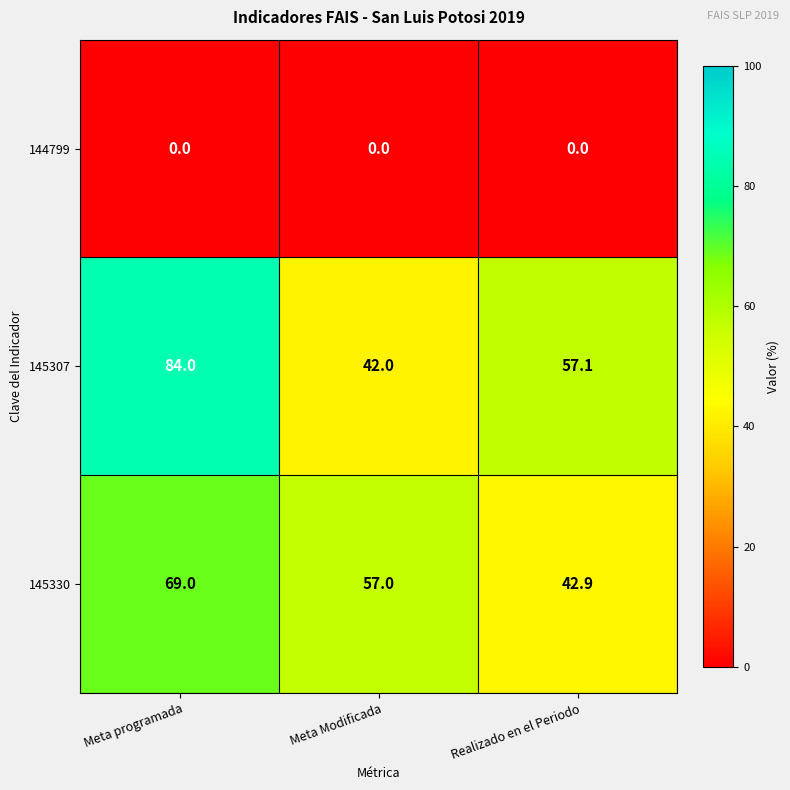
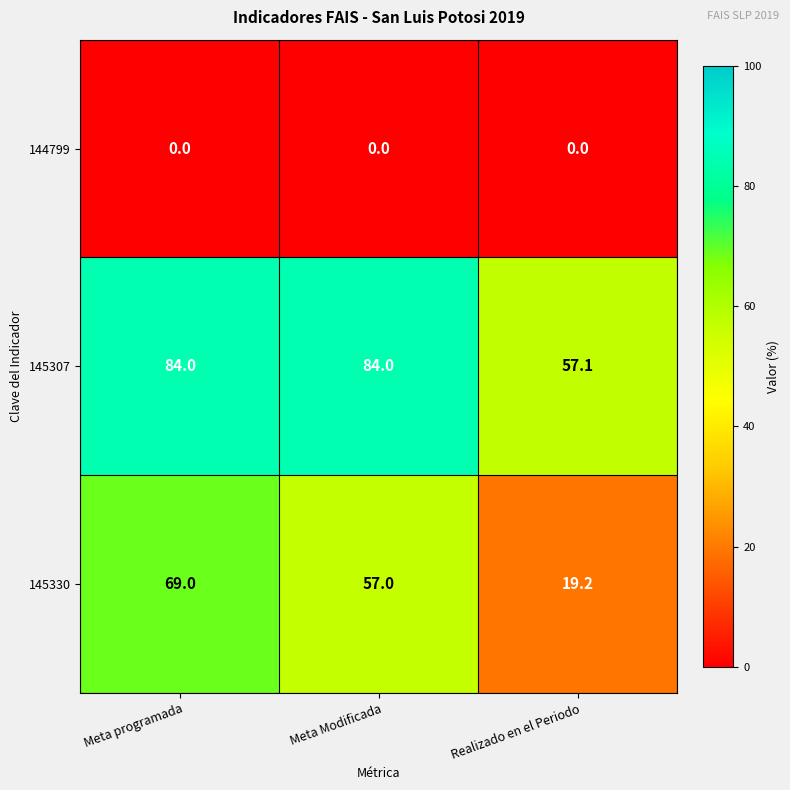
145307, Meta Modificada: 42.0 -> 84.0
145330, Realizado en el Periodo: 42.9 -> 19.2
